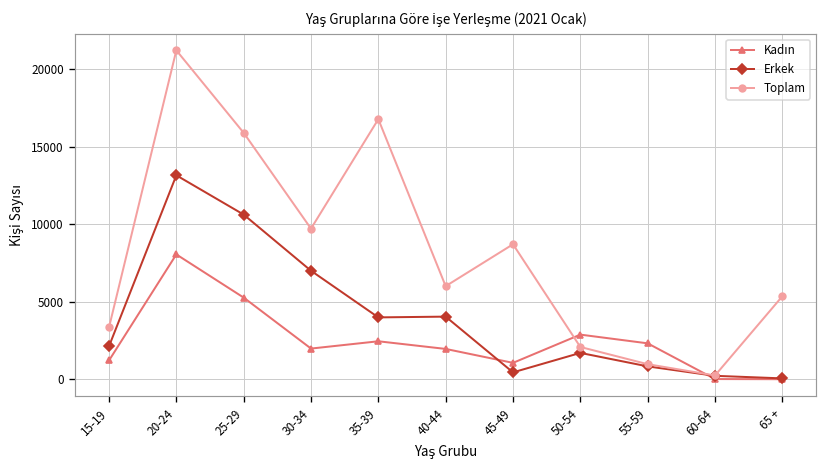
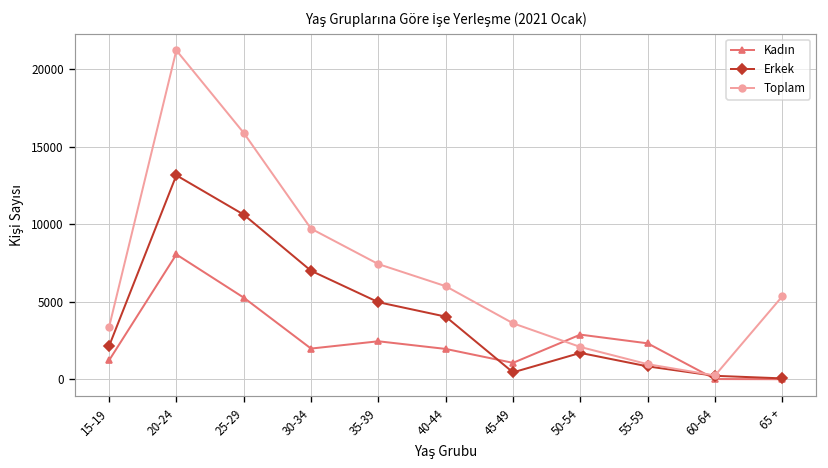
Erkek, 35-39: 4000 -> 5000
Toplam, 35-39: 16800 -> 7400
Toplam, 45-49: 8700 -> 3600
